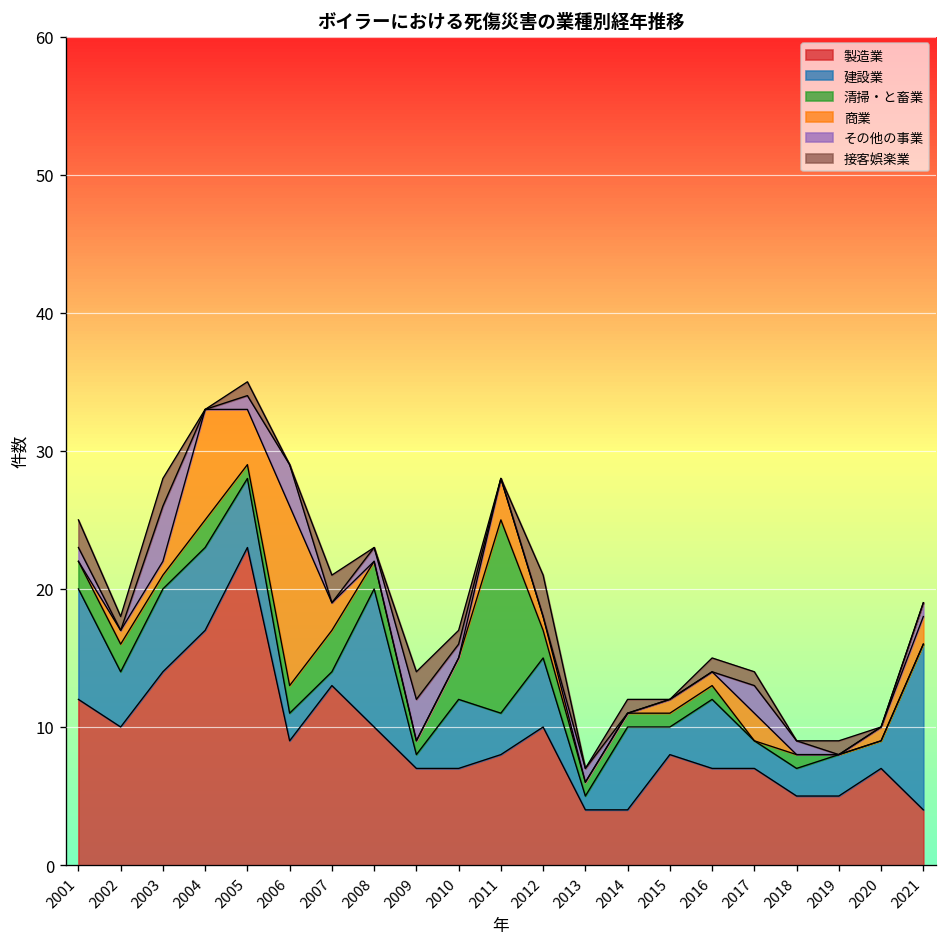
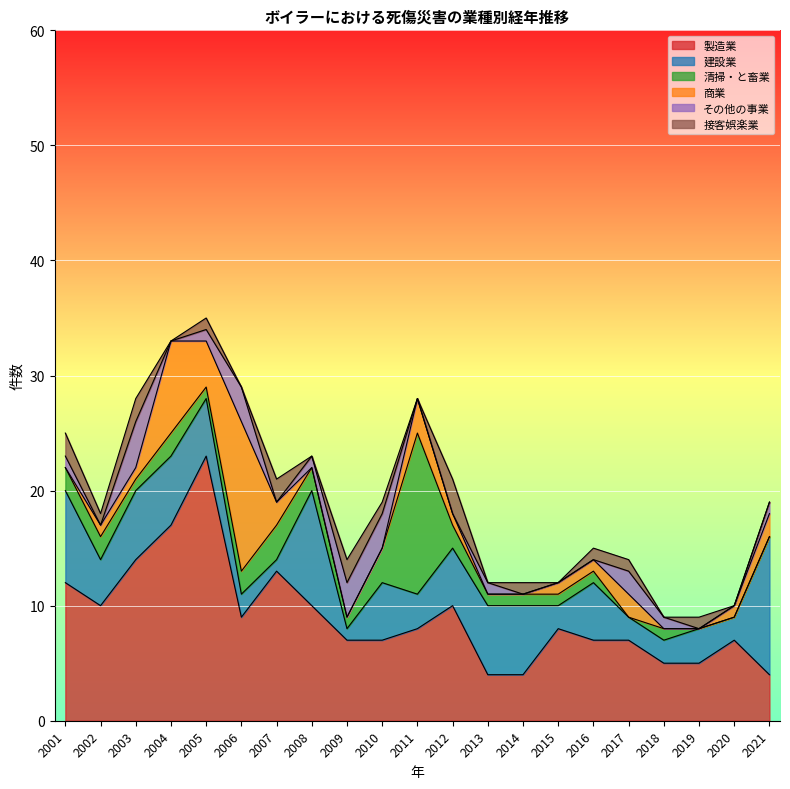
その他の事業, 2010: 1 -> 3
建設業, 2013: 1 -> 6
